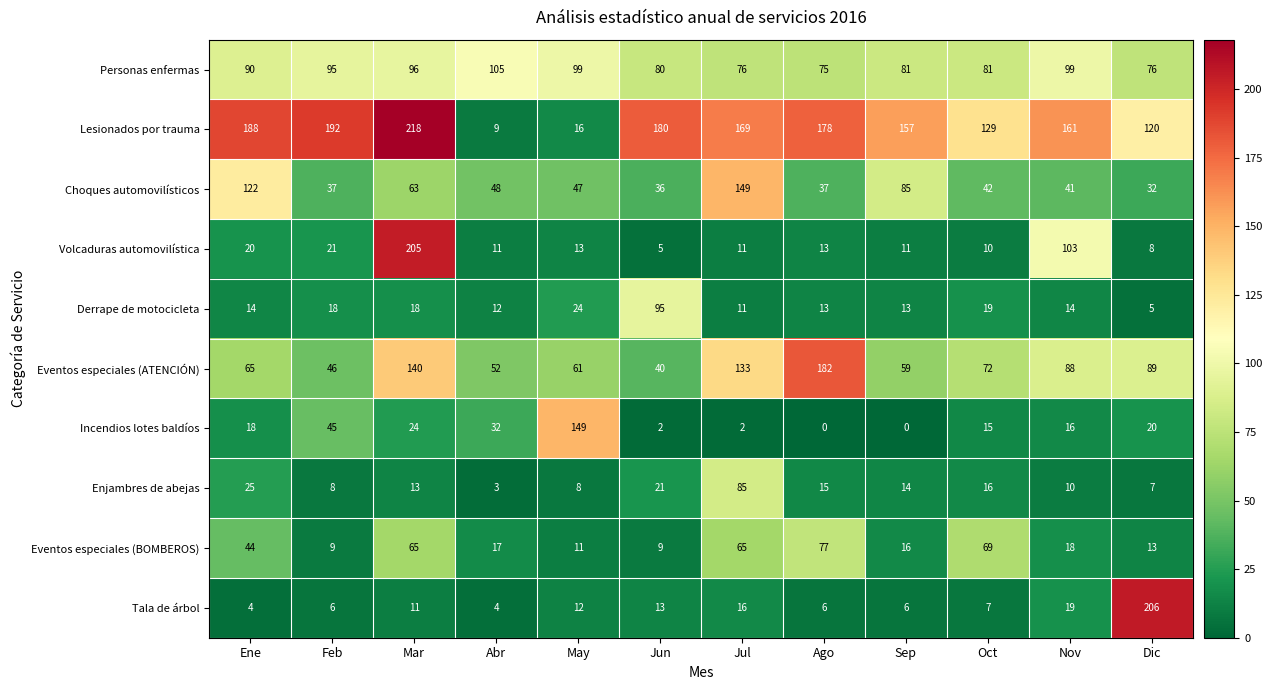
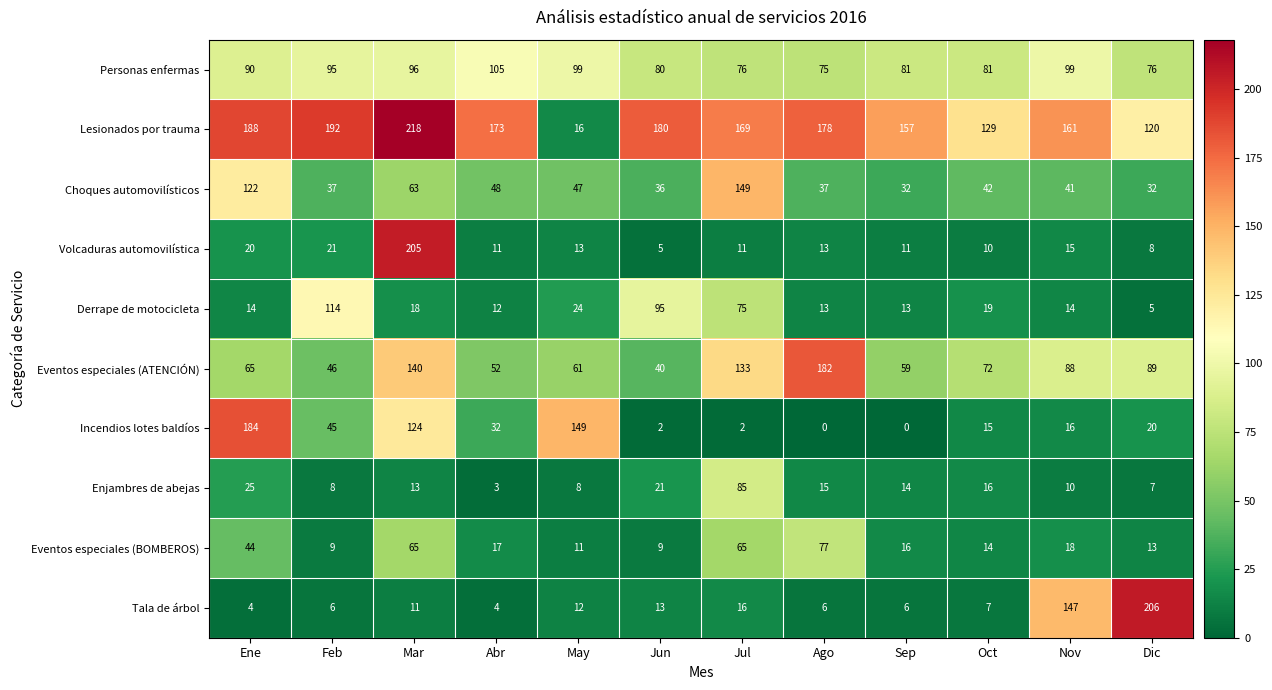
Lesionados por trauma, Abr: 9 -> 173
Choques automovilísticos, Sep: 85 -> 32
Volcaduras automovilística, Nov: 103 -> 15
Derrape de motocicleta, Feb: 18 -> 114
Derrape de motocicleta, Jul: 11 -> 75
Incendios lotes baldíos, Ene: 18 -> 184
Incendios lotes baldíos, Mar: 24 -> 124
Eventos especiales (BOMBEROS), Oct: 69 -> 14
Tala de árbol, Nov: 19 -> 147
